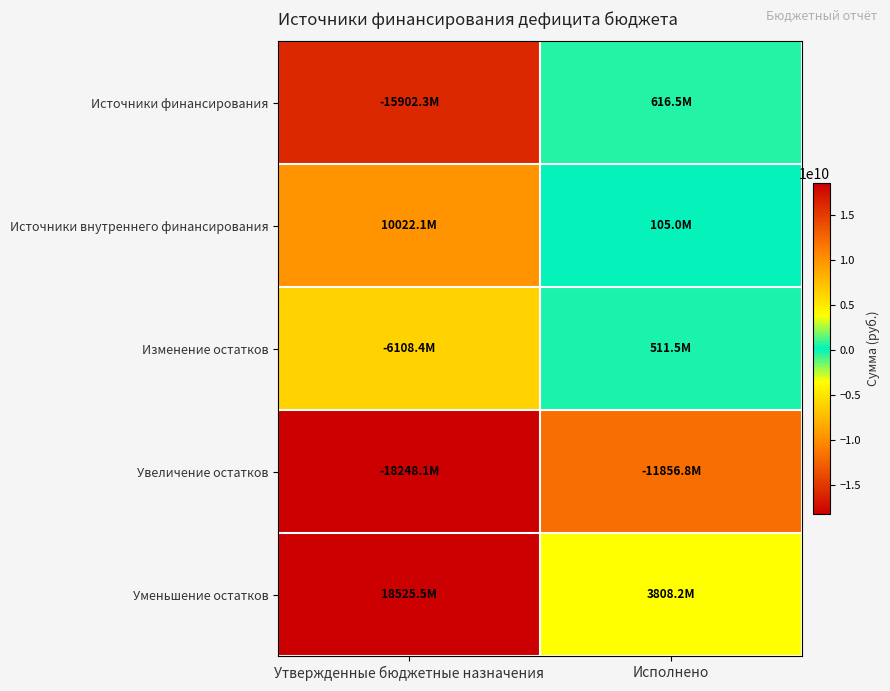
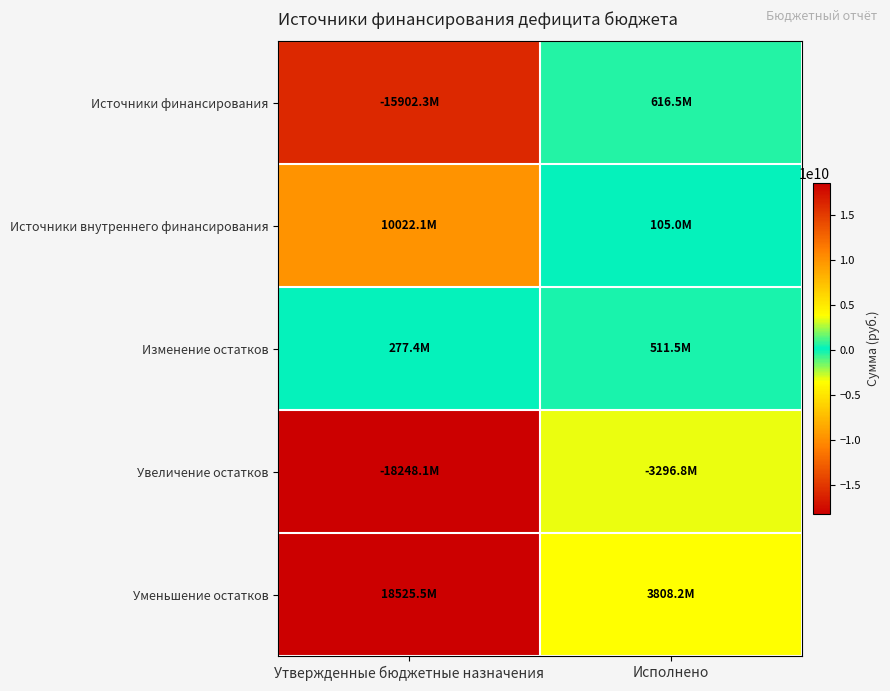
Изменение остатков, Утвержденные бюджетные назначения: -6108.4M -> 277.4M
Увеличение остатков, Исполнено: -11856.8M -> -3296.8M
